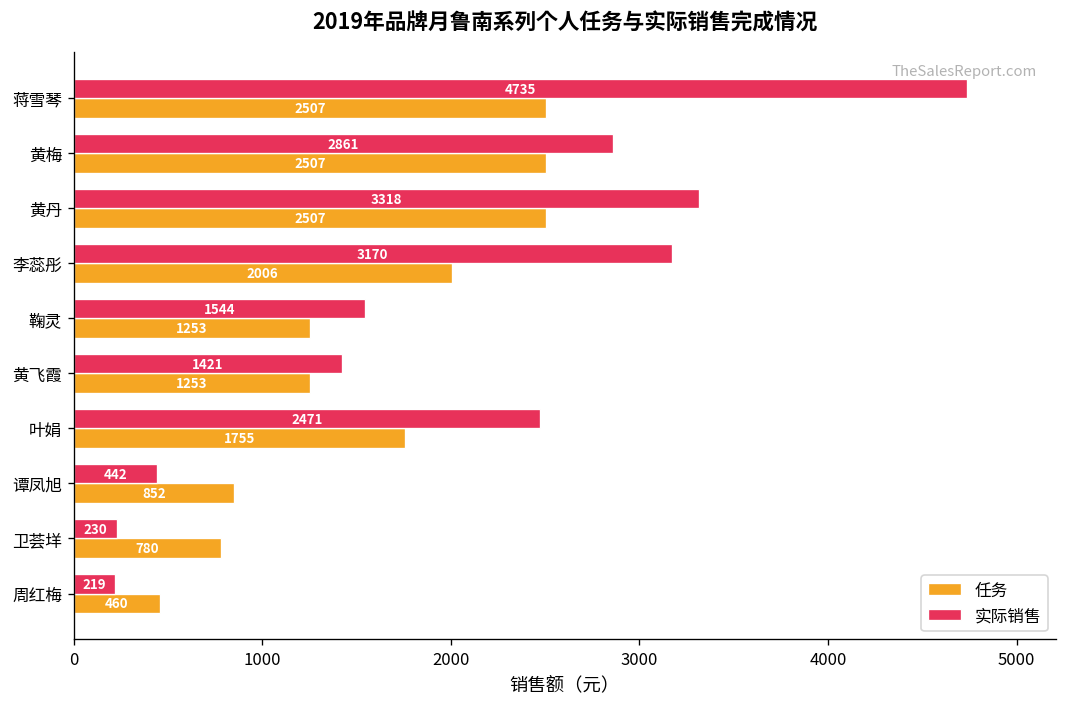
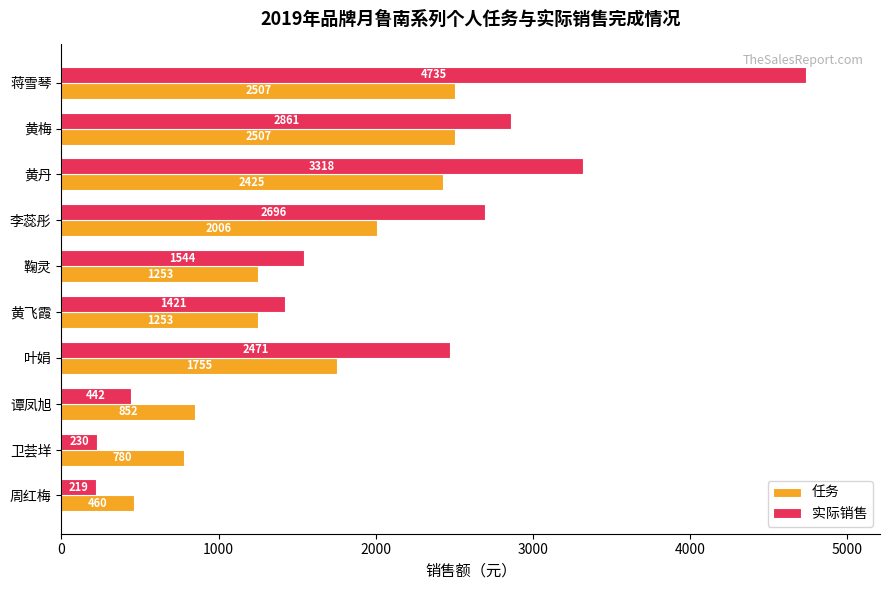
任务, 黄丹: 2507 -> 2425
实际销售, 李蕊彤: 3170 -> 2696
